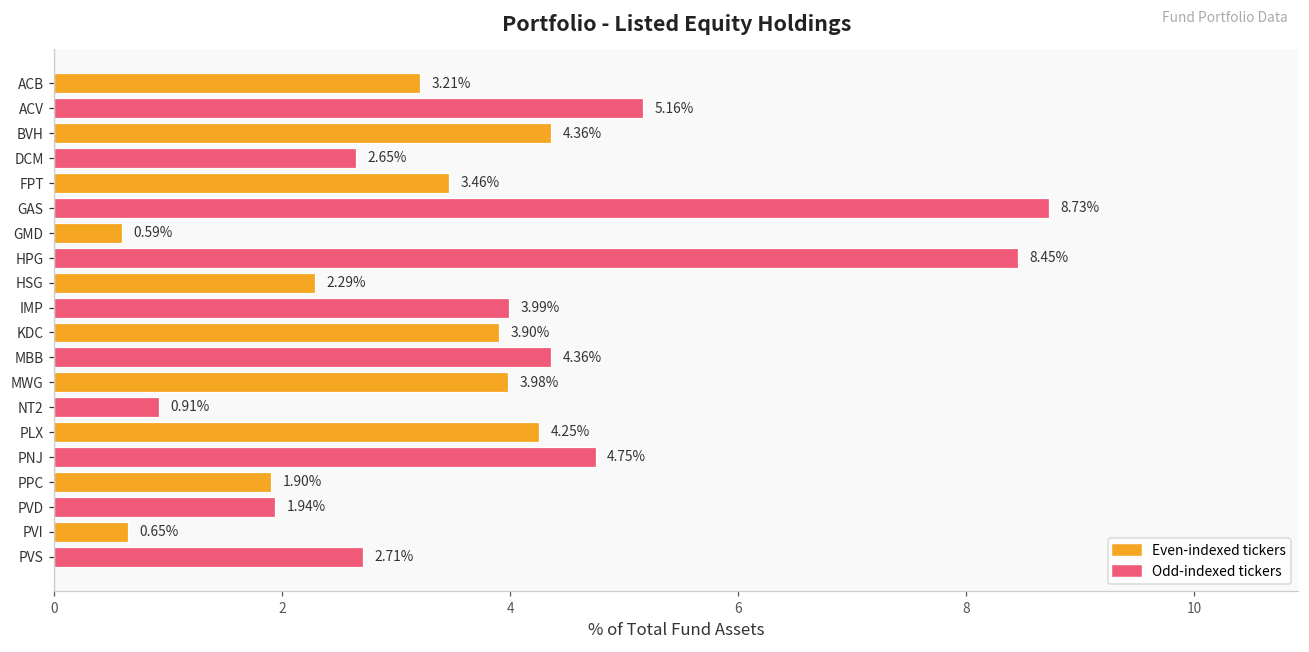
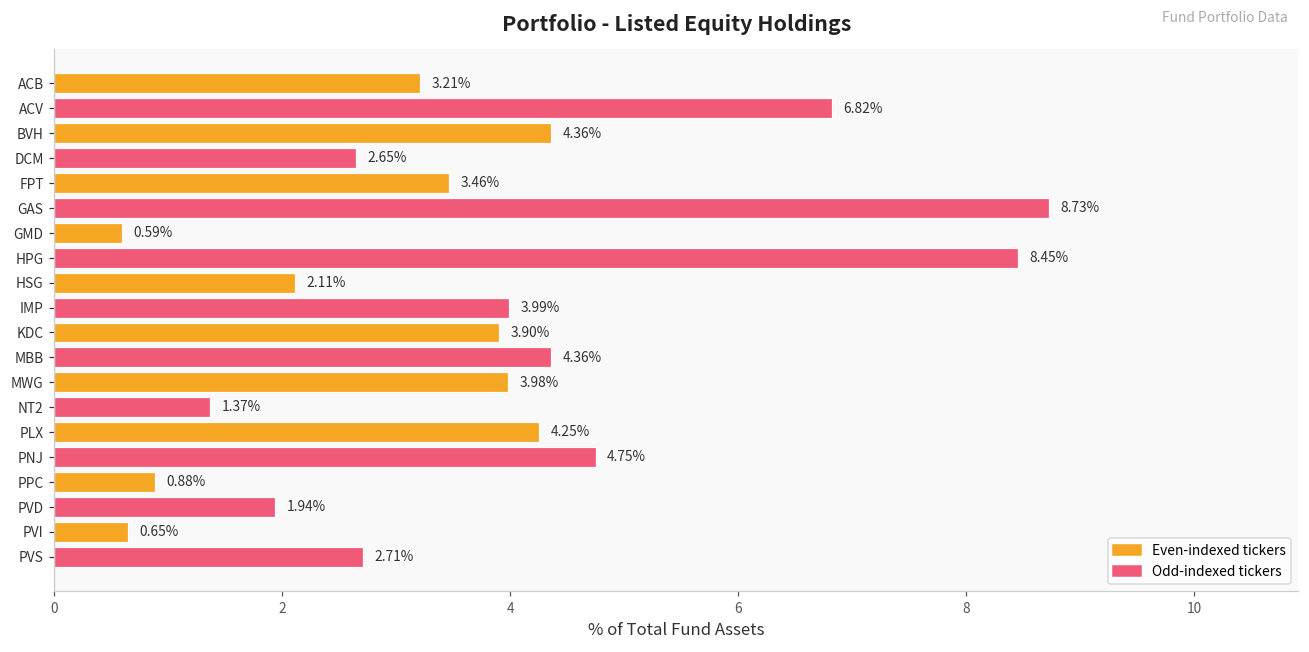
ACV: 5.16% -> 6.82%
HSG: 2.29% -> 2.11%
NT2: 0.91% -> 1.37%
PPC: 1.90% -> 0.88%
